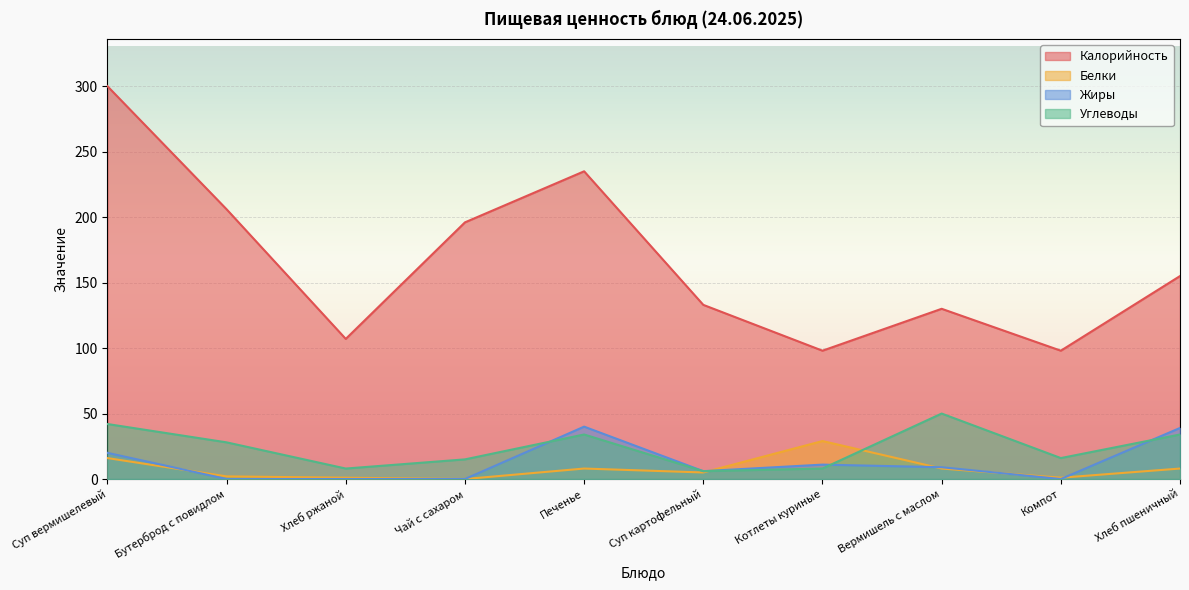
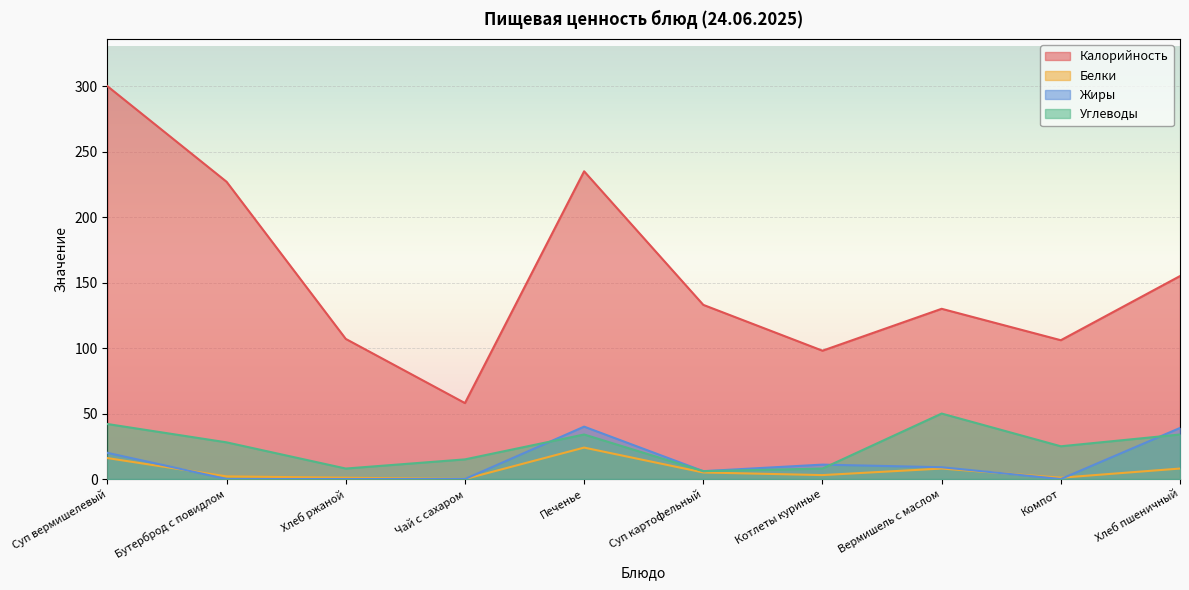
Калорийность, Бутерброд с повидлом: 206 -> 227
Калорийность, Чай с сахаром: 196 -> 58
Белки, Печенье: 8 -> 24
Белки, Котлеты куриные: 29 -> 3
Калорийность, Компот: 98 -> 106
Углеводы, Компот: 16 -> 25
